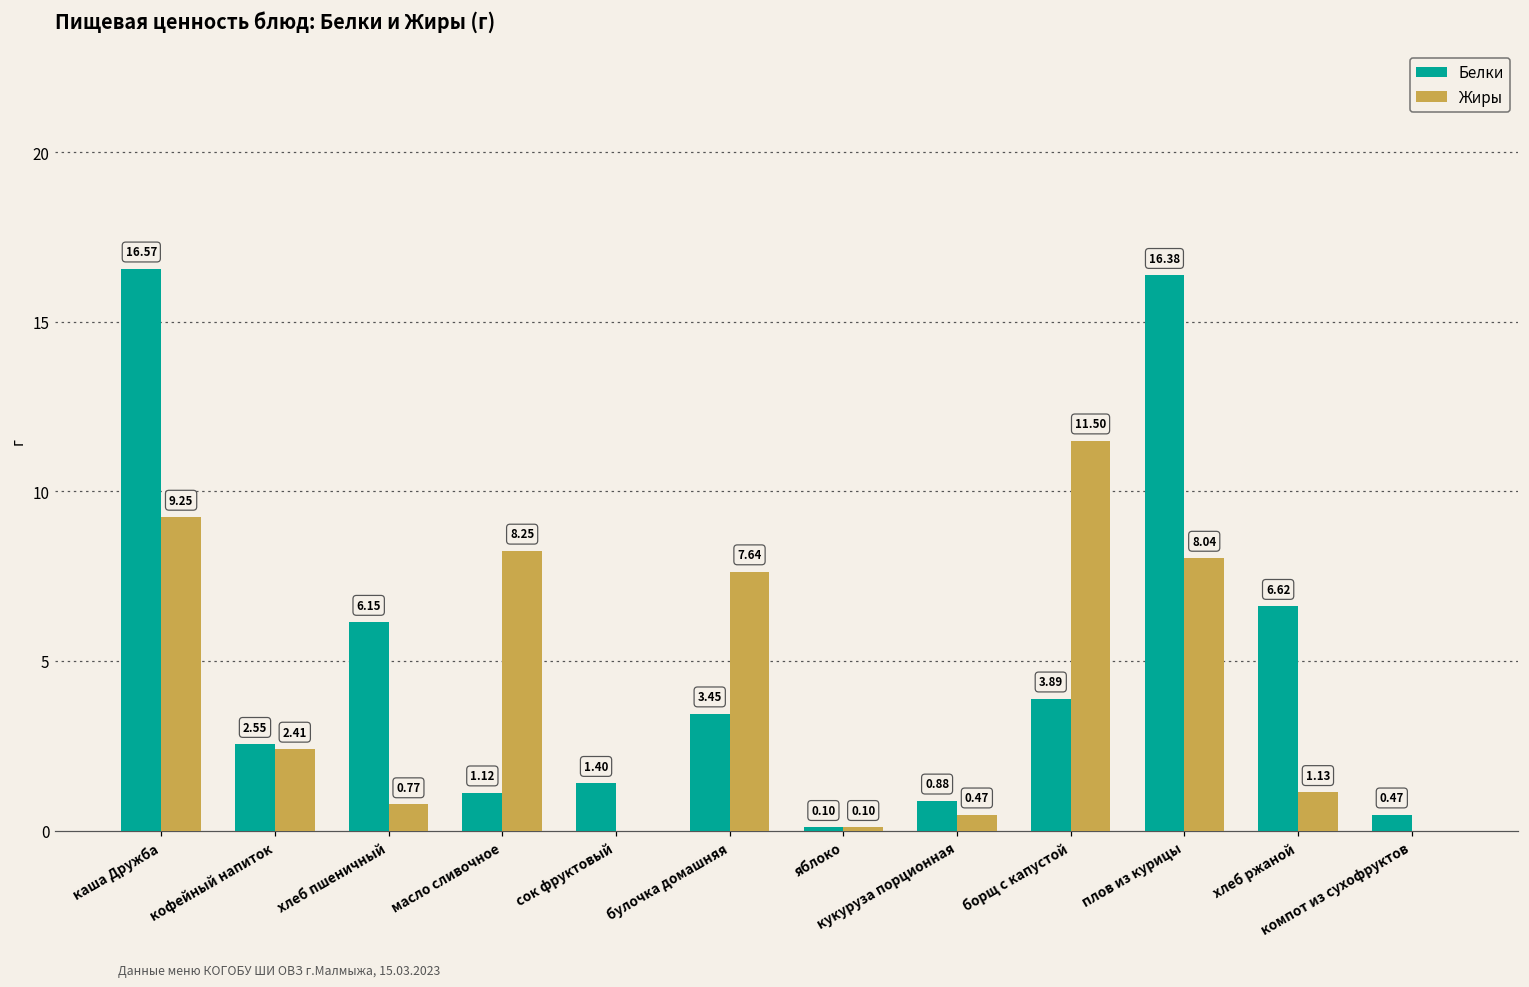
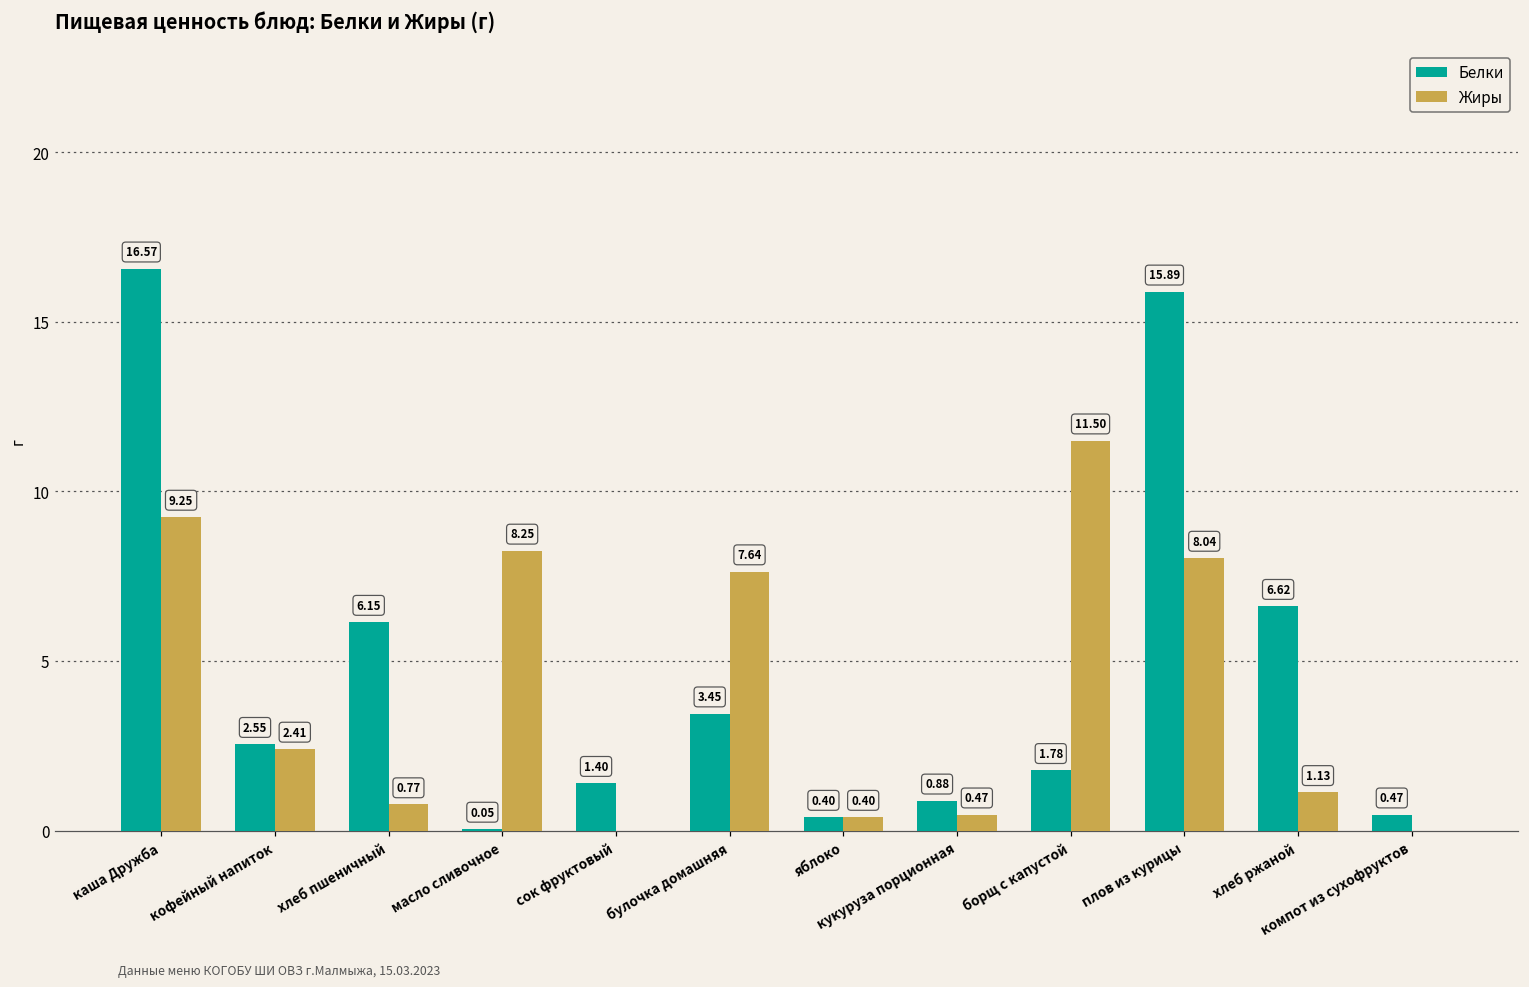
Белки, масло сливочное: 1.12 -> 0.05
Белки, яблоко: 0.10 -> 0.40
Жиры, яблоко: 0.10 -> 0.40
Белки, борщ с капустой: 3.89 -> 1.78
Белки, плов из курицы: 16.38 -> 15.89
